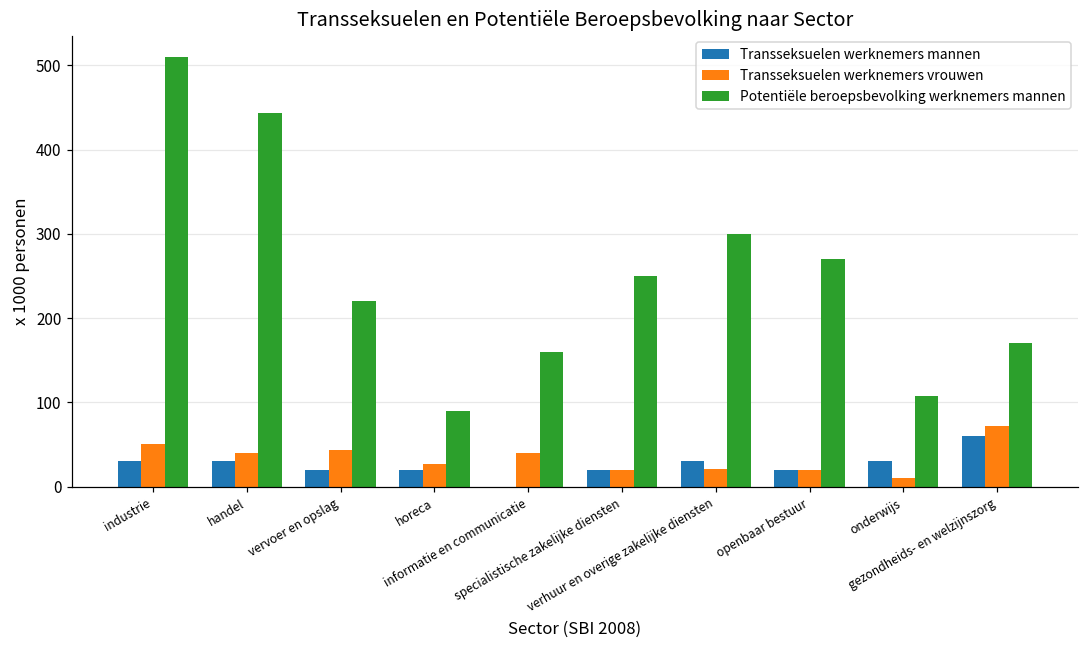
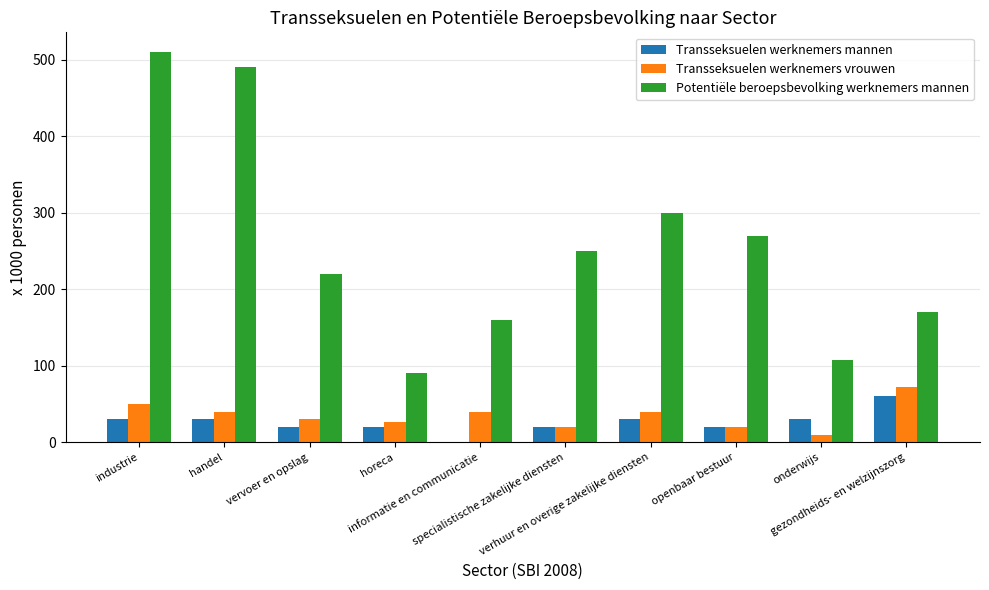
Potentiële beroepsbevolking werknemers mannen, handel: 440 -> 490
Transseksuelen werknemers vrouwen, vervoer en opslag: 40 -> 30
Transseksuelen werknemers vrouwen, verhuur en overige zakelijke diensten: 20 -> 40
